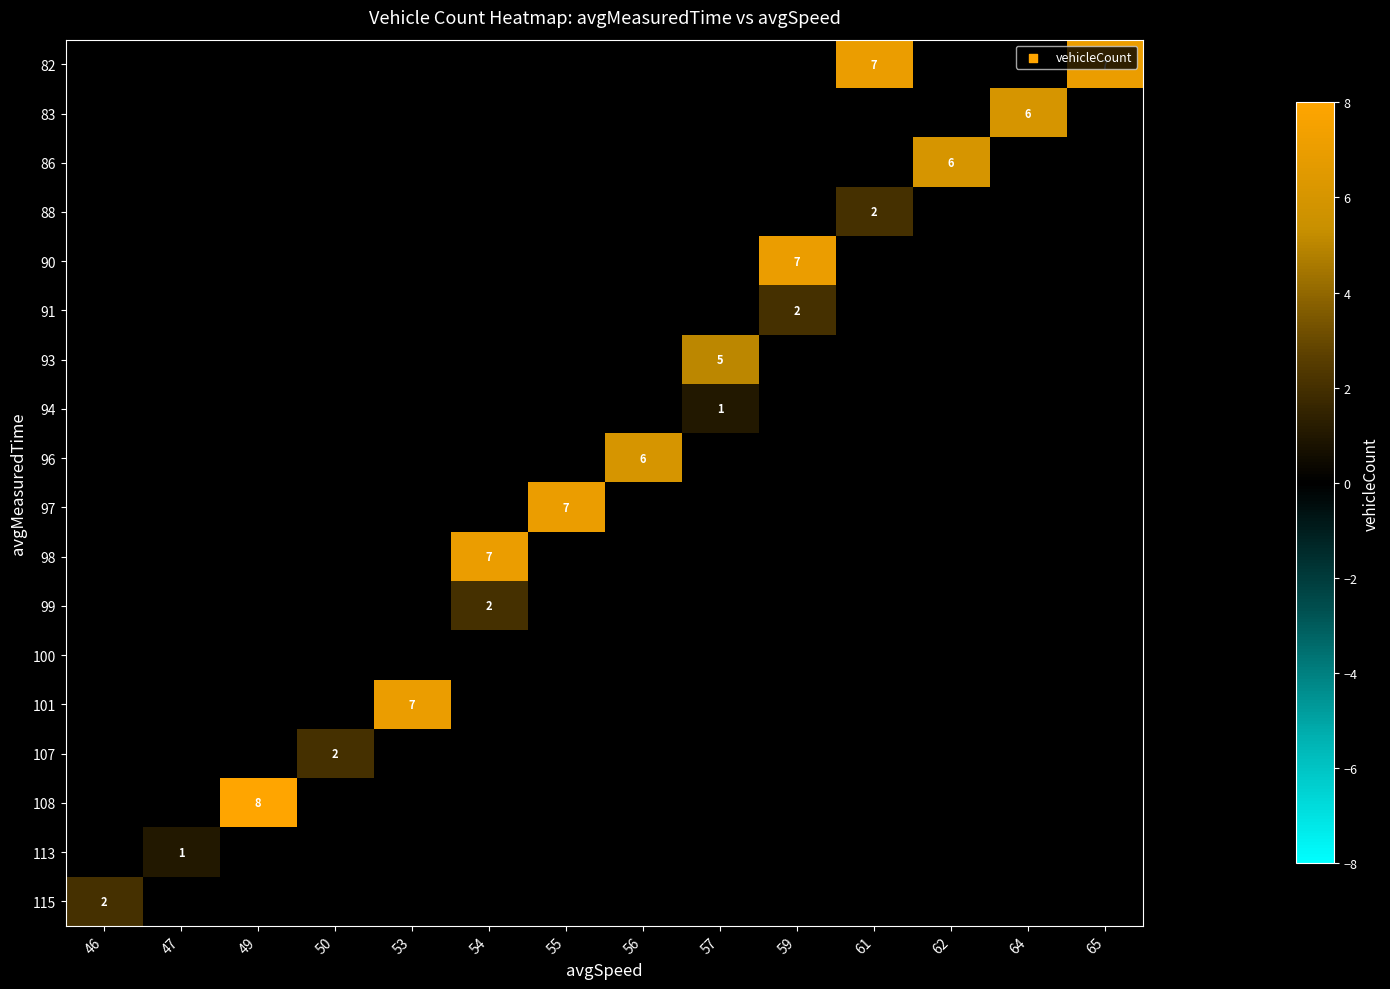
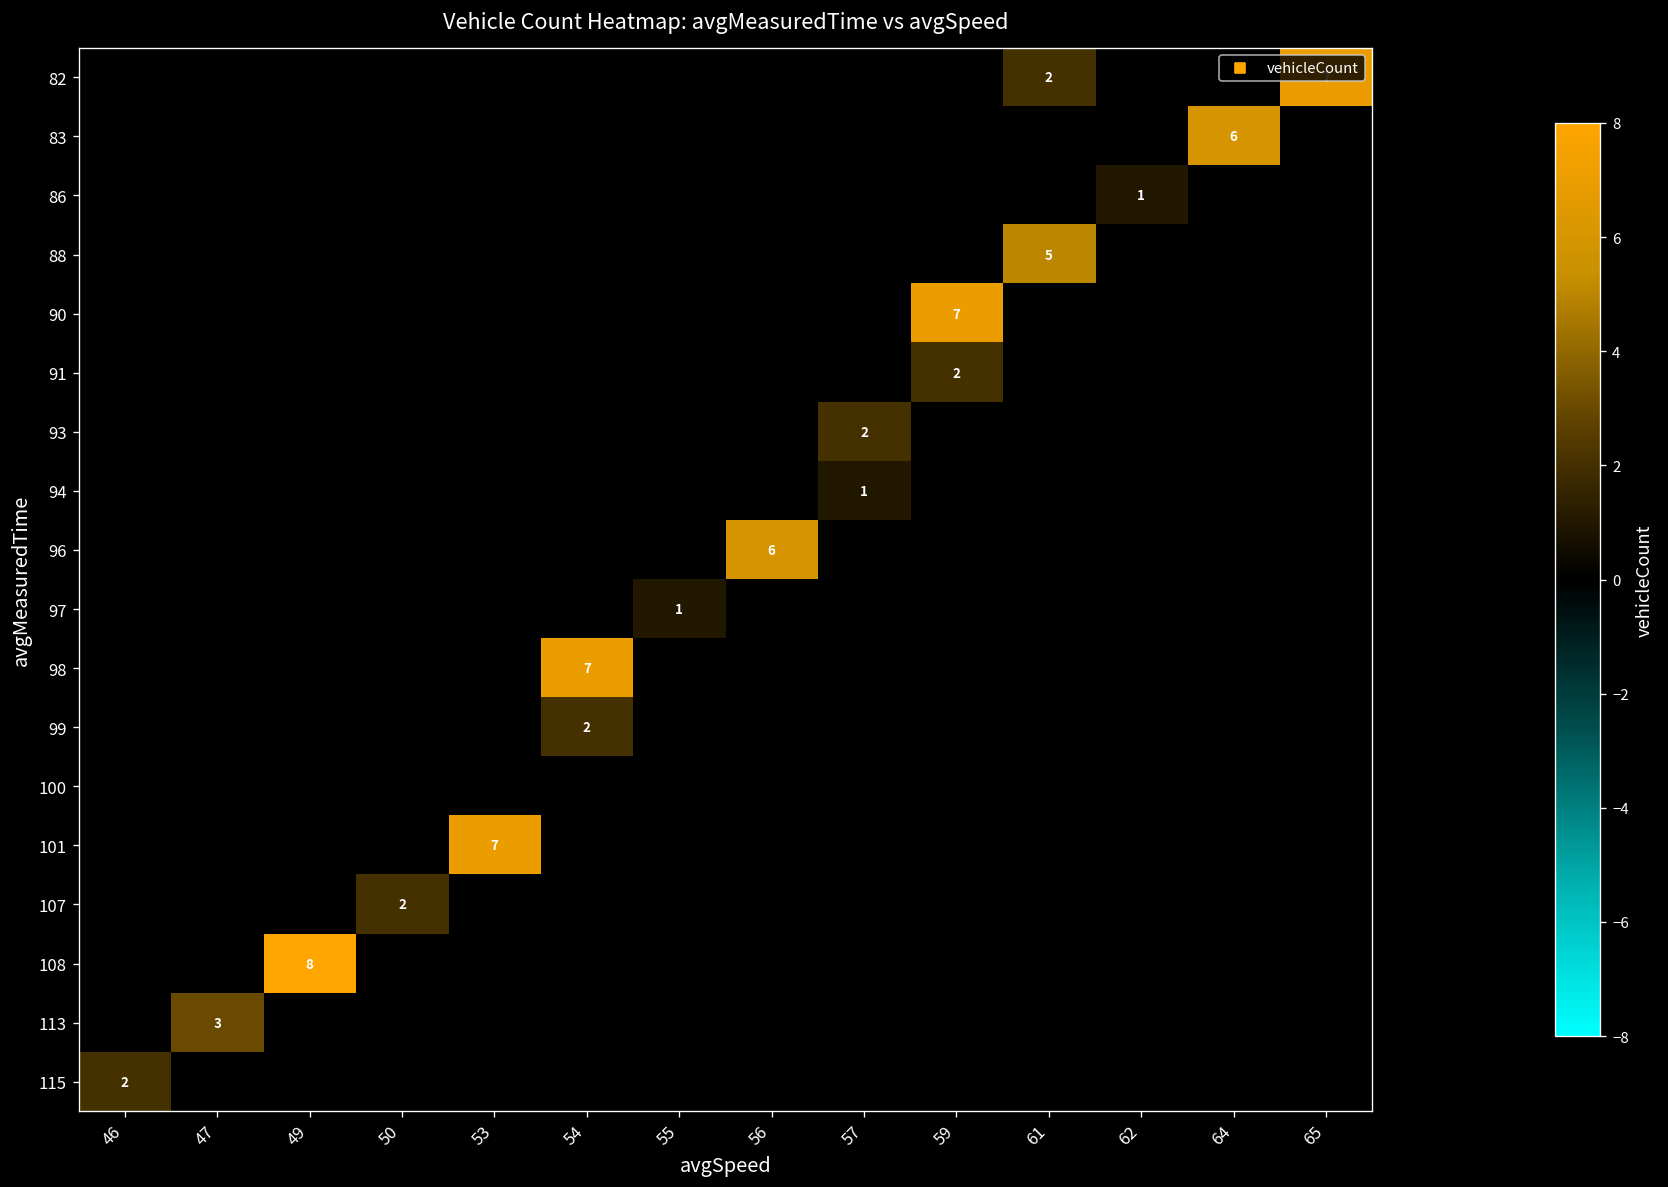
82, 61: 7 -> 2
86, 62: 6 -> 1
88, 61: 2 -> 5
93, 57: 5 -> 2
97, 55: 7 -> 1
113, 47: 1 -> 3
